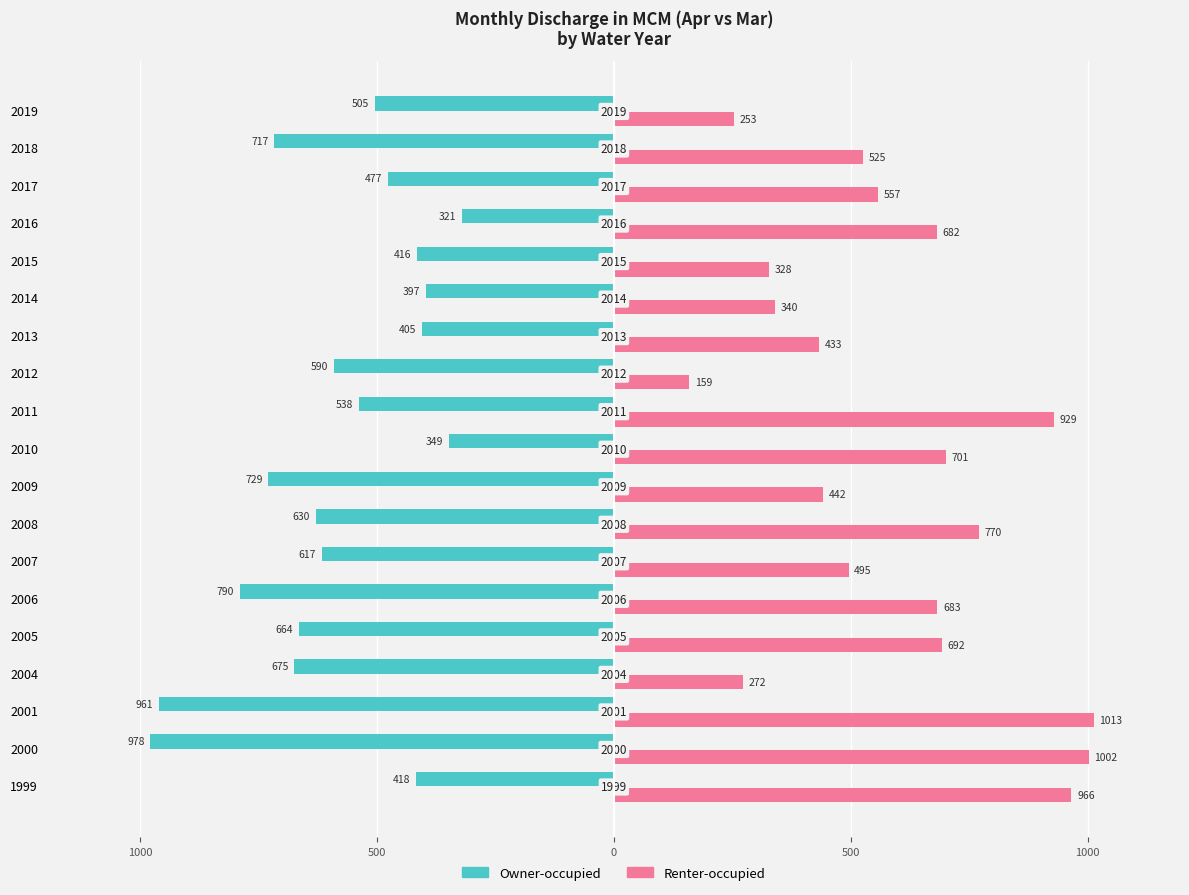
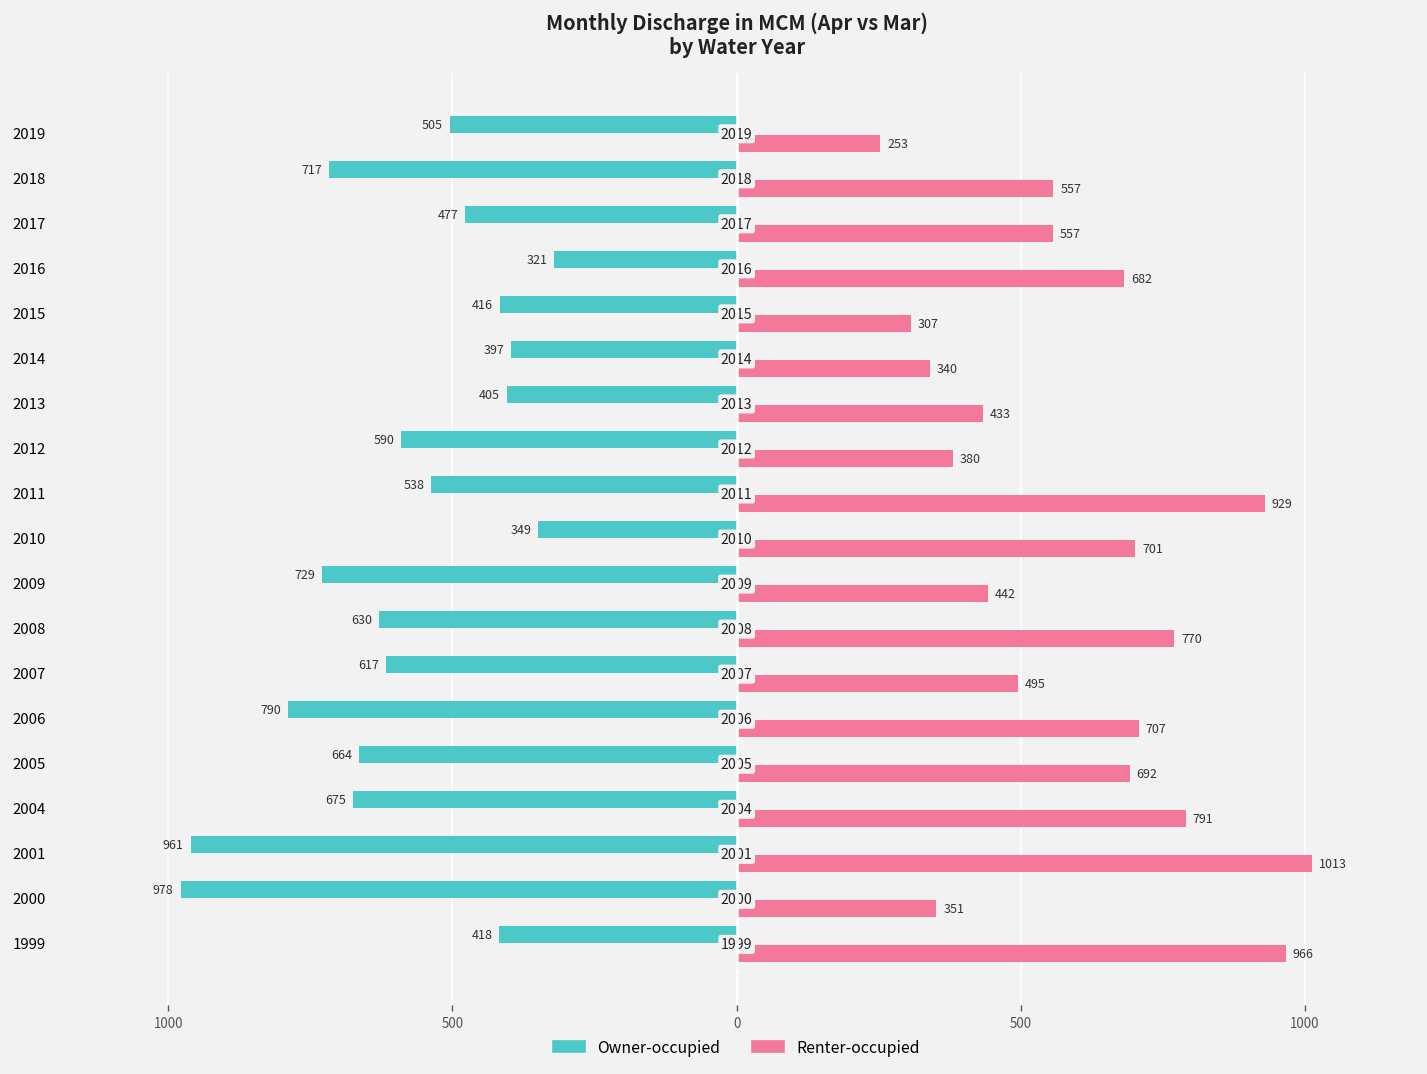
Renter-occupied, 2018: 525 -> 557
Renter-occupied, 2015: 328 -> 307
Renter-occupied, 2012: 159 -> 380
Renter-occupied, 2006: 683 -> 707
Renter-occupied, 2004: 272 -> 791
Renter-occupied, 2000: 1002 -> 351
